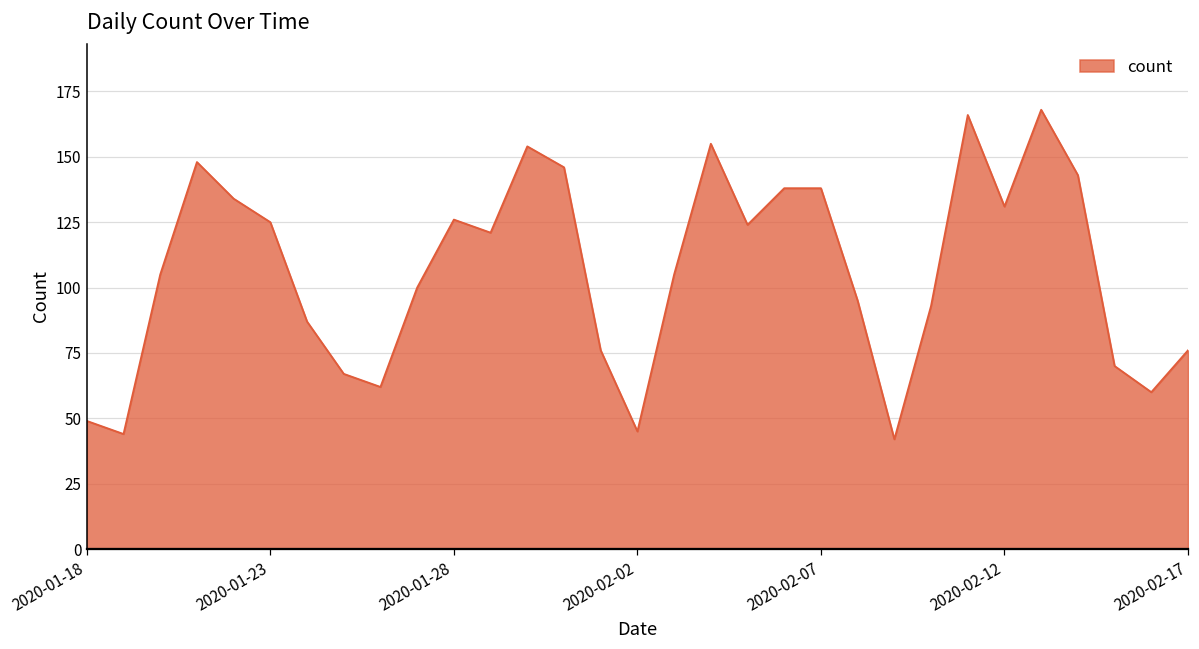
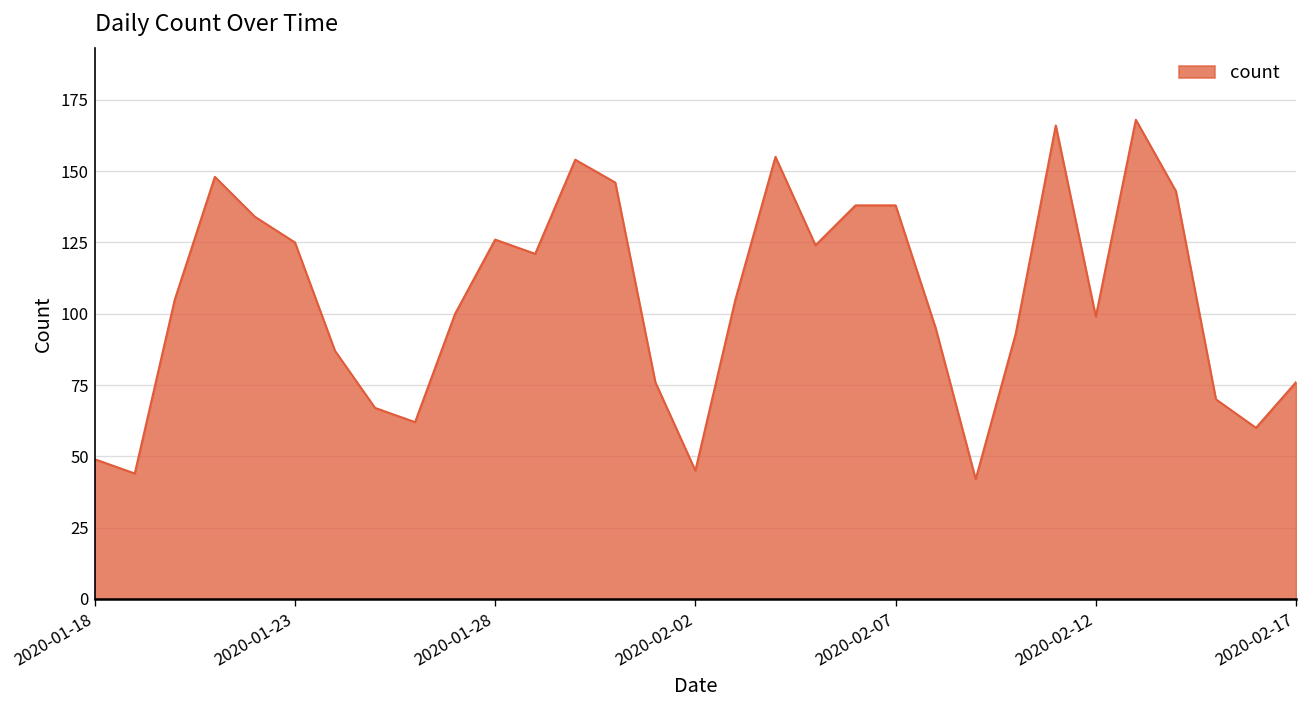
2020-02-12: 131 -> 99
